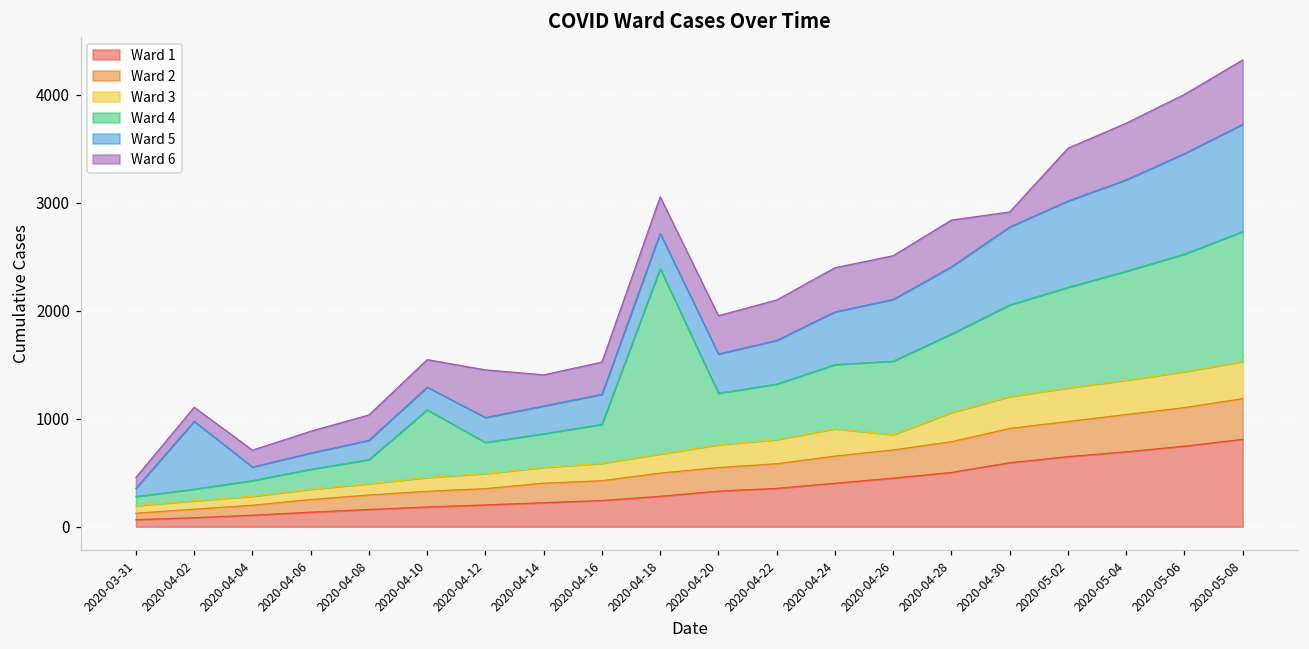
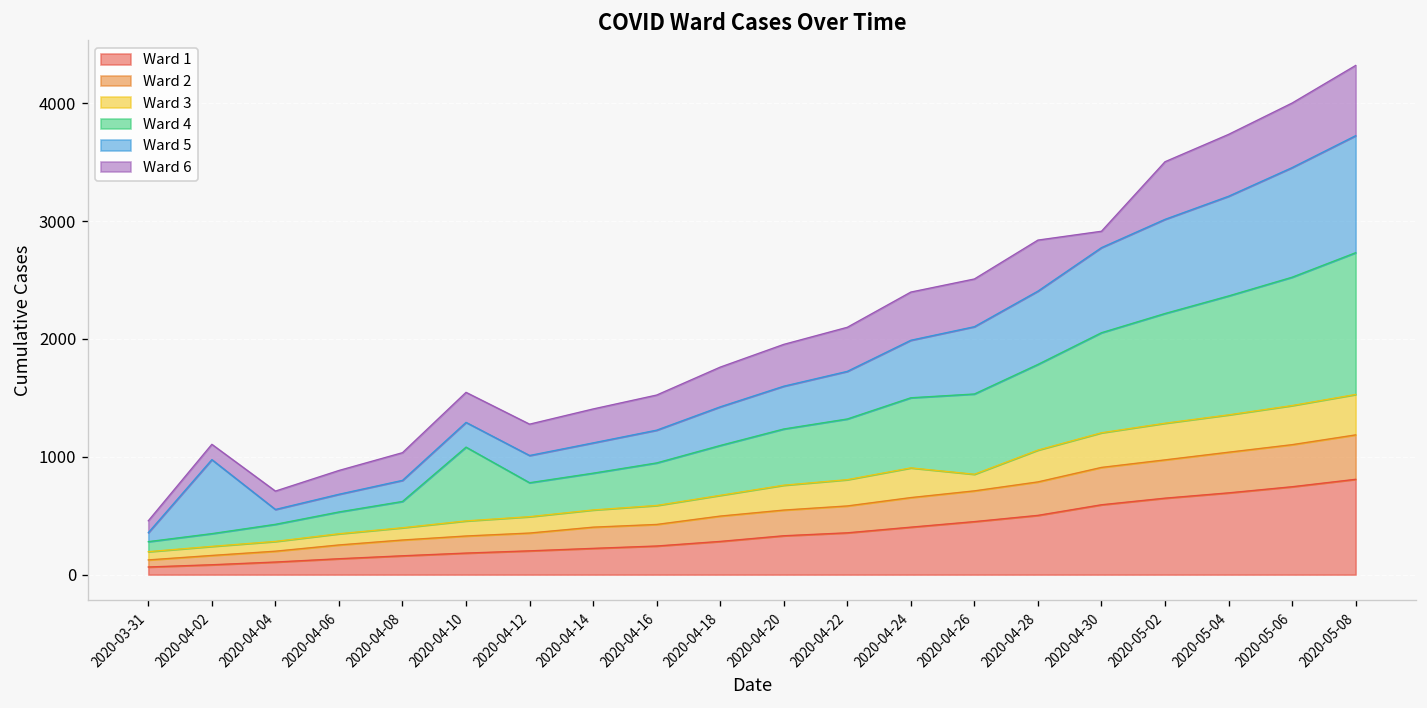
Ward 6, 2020-04-12: 400 -> 300
Ward 4, 2020-04-18: 1700 -> 400
